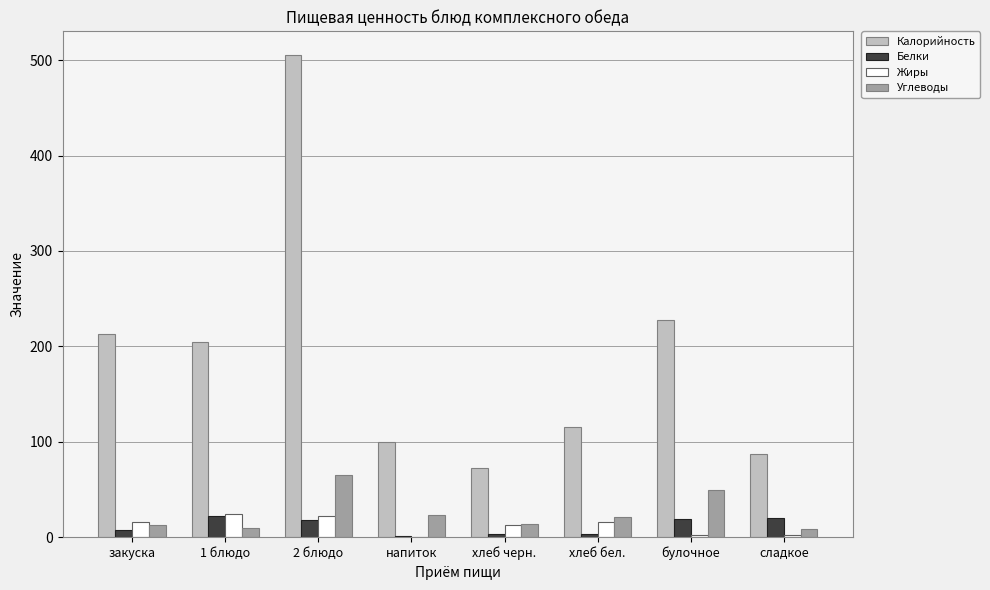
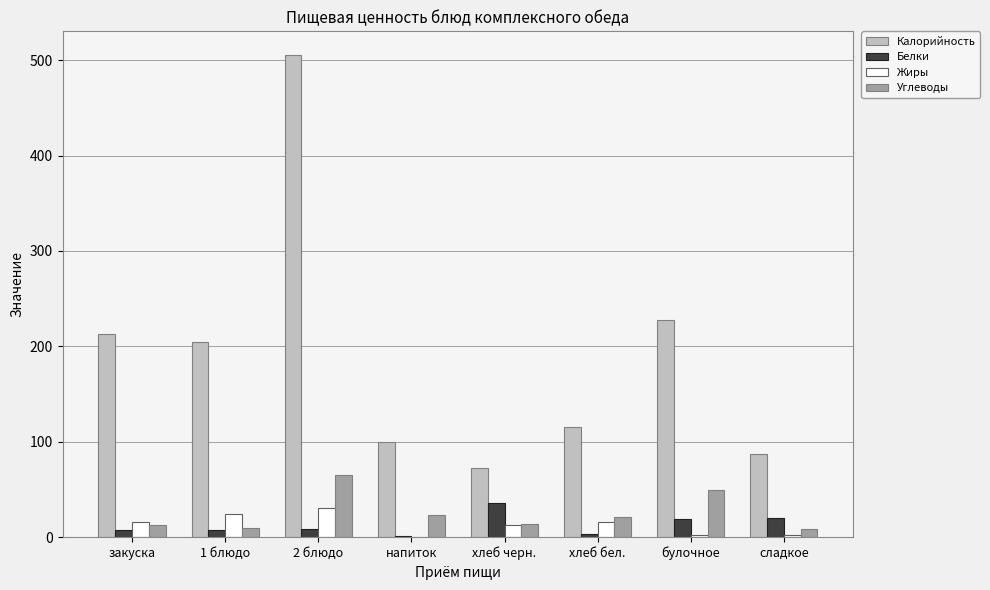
Белки, 1 блюдо: 20 -> 10
Белки, 2 блюдо: 20 -> 10
Жиры, 2 блюдо: 20 -> 30
Белки, хлеб черн.: 0 -> 40
